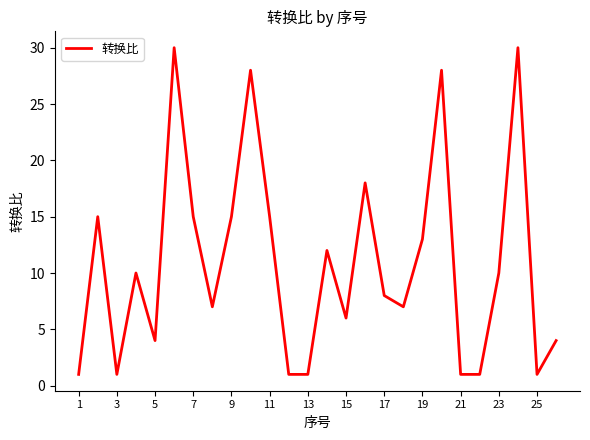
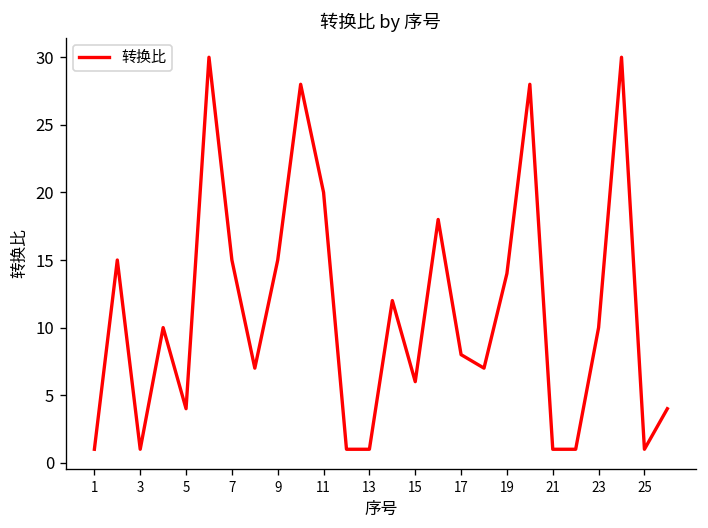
11: 15 -> 20
19: 13 -> 14
